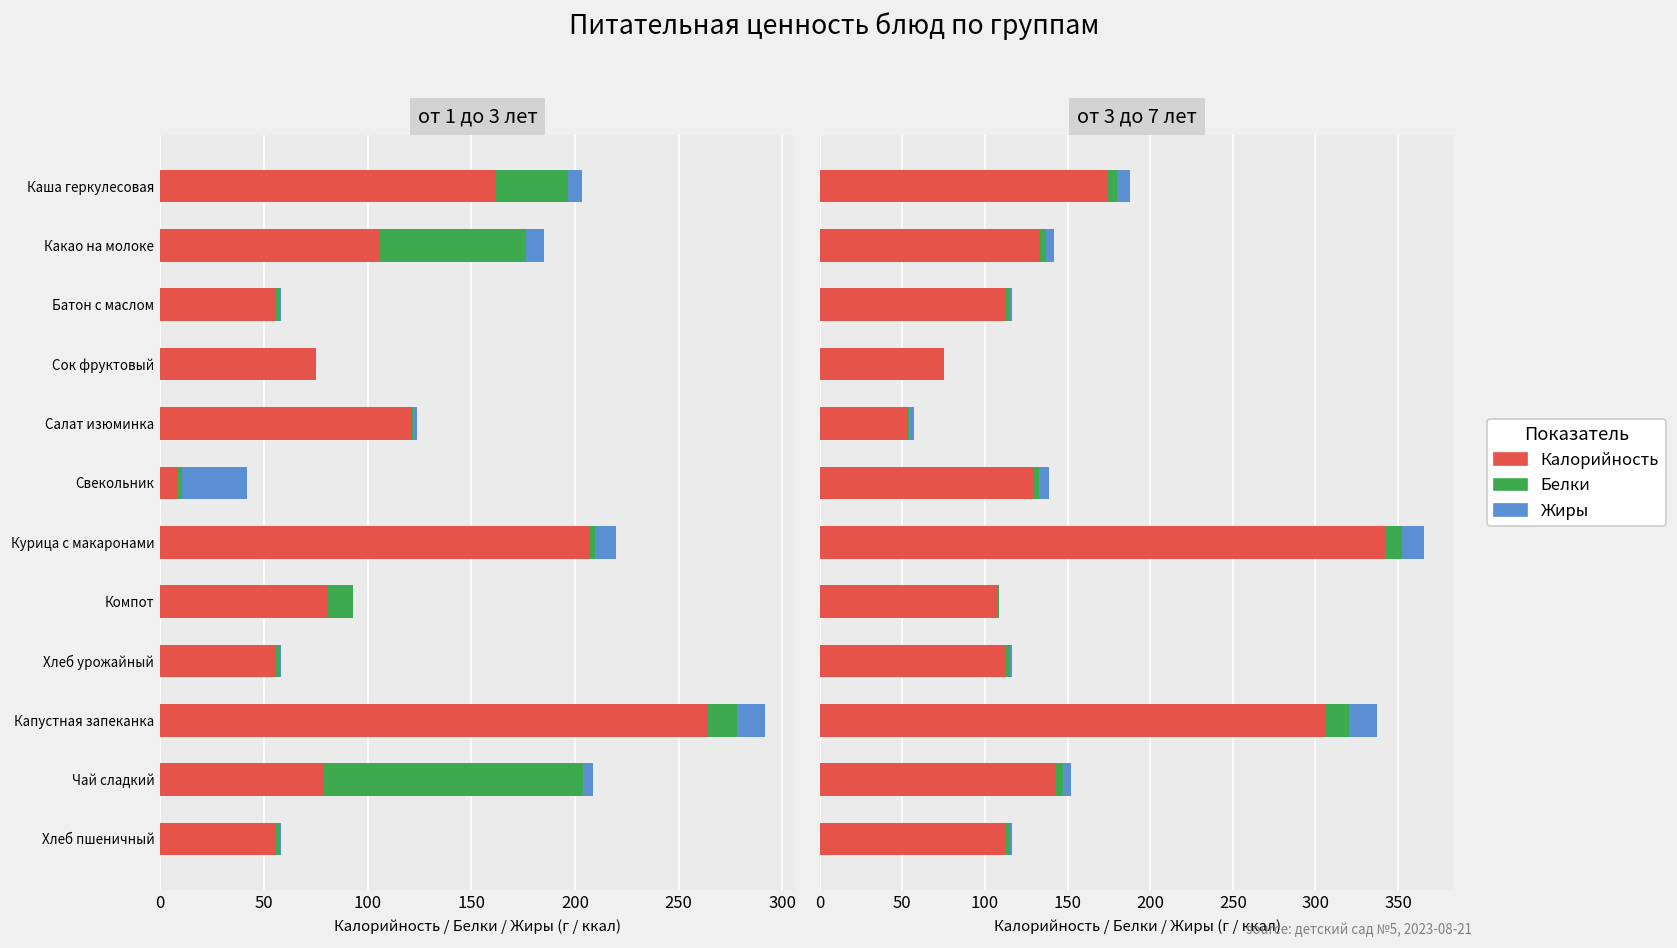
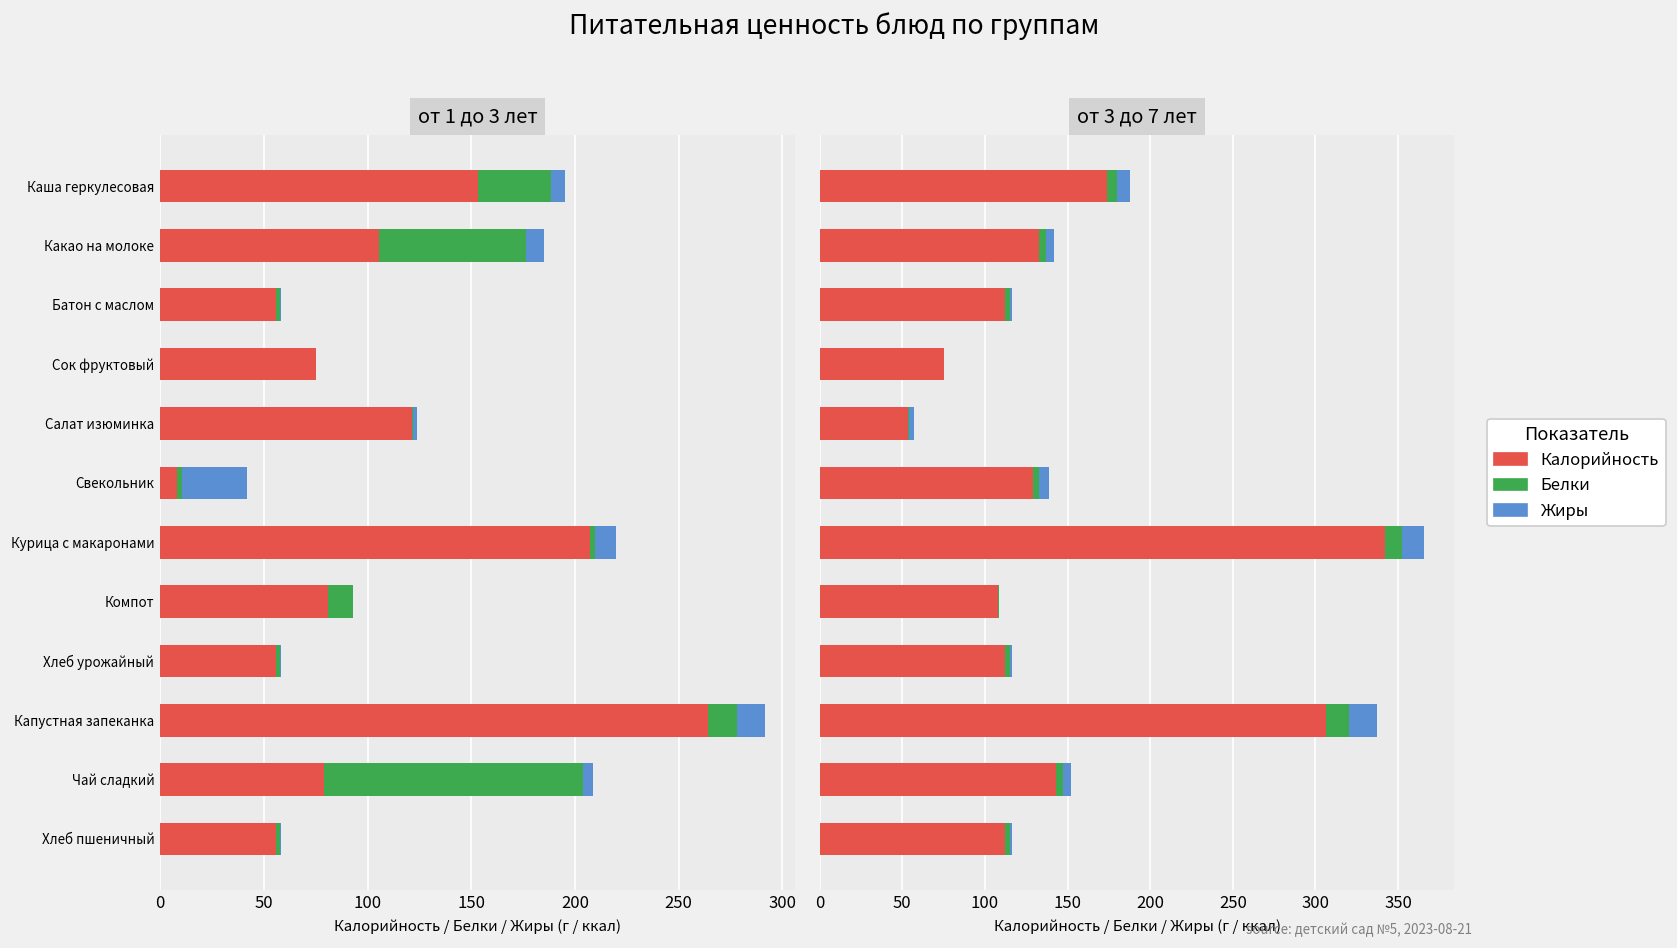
от 1 до 3 лет, Калорийность, Каша геркулесовая: 162 -> 153
